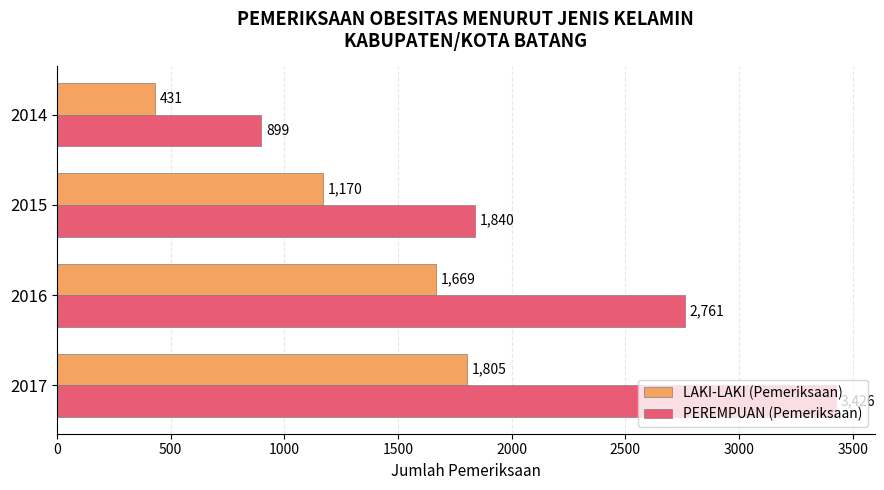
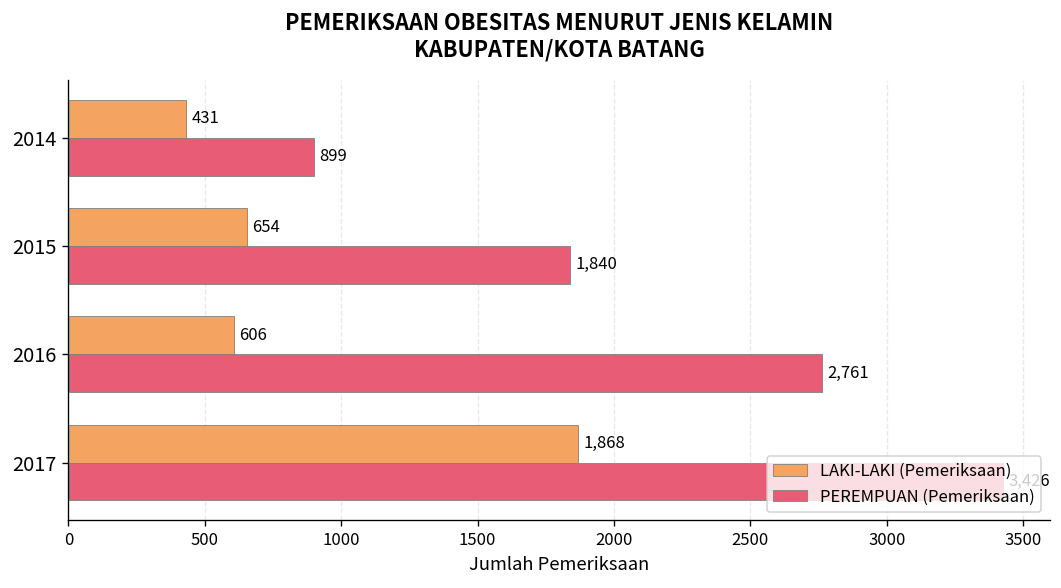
LAKI-LAKI (Pemeriksaan), 2015: 1,170 -> 654
LAKI-LAKI (Pemeriksaan), 2016: 1,669 -> 606
LAKI-LAKI (Pemeriksaan), 2017: 1,805 -> 1,868
